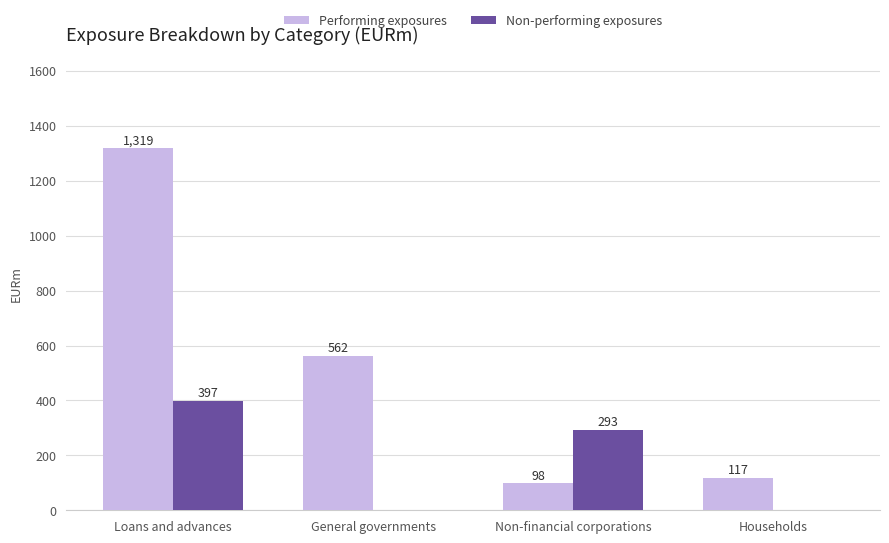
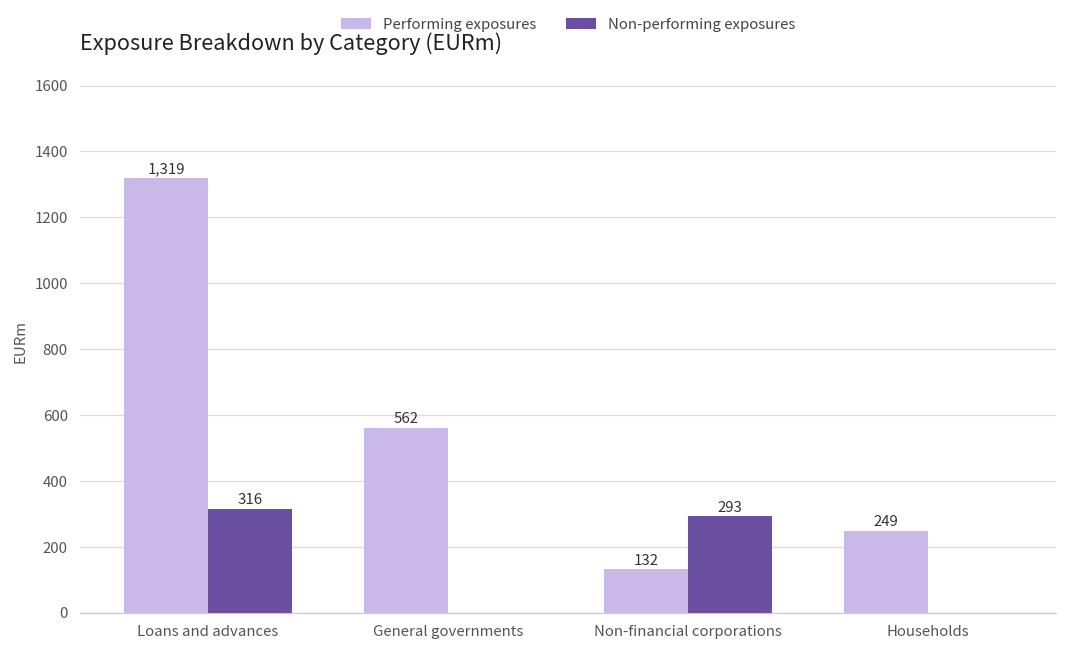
Non-performing exposures, Loans and advances: 397 -> 316
Performing exposures, Non-financial corporations: 98 -> 132
Performing exposures, Households: 117 -> 249
